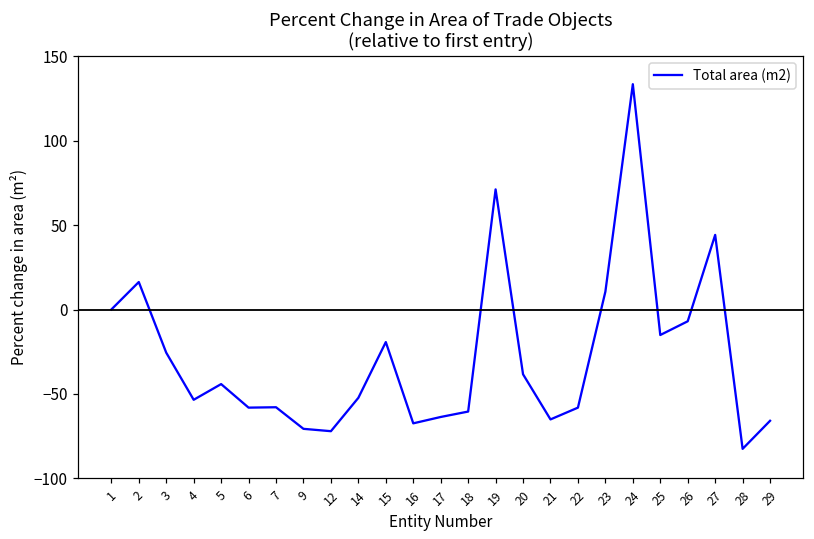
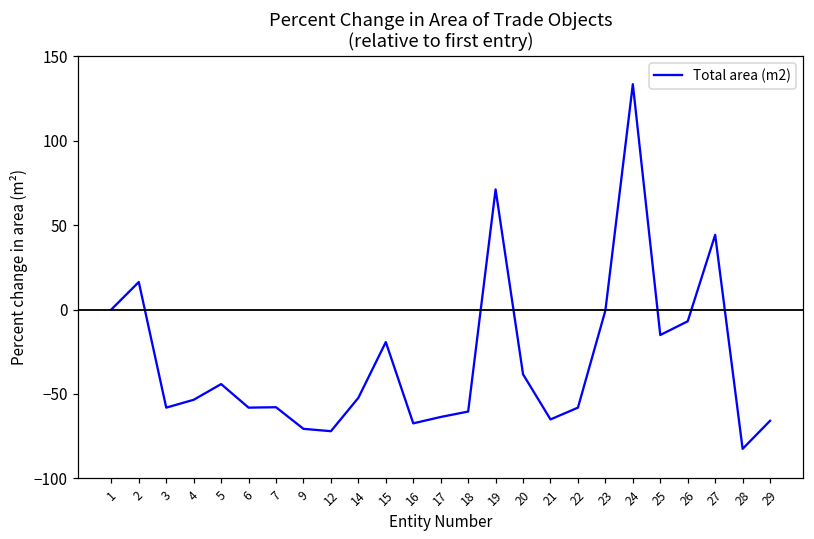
3: -26 -> -58
23: 11 -> -1
